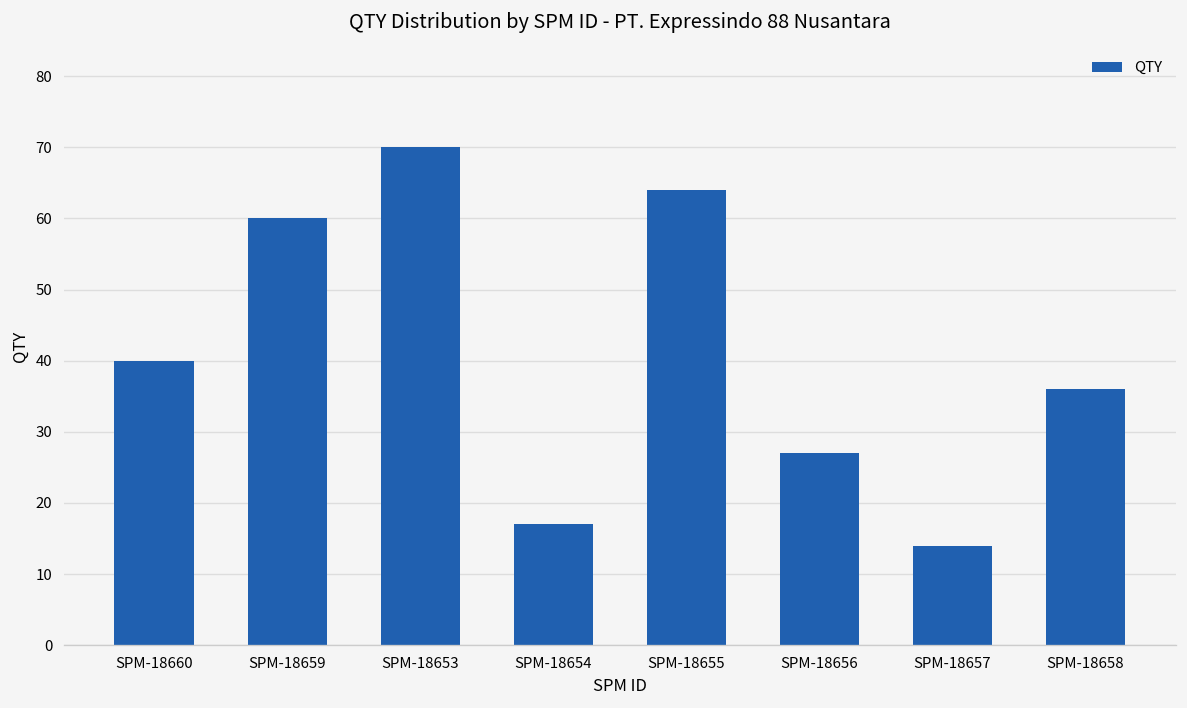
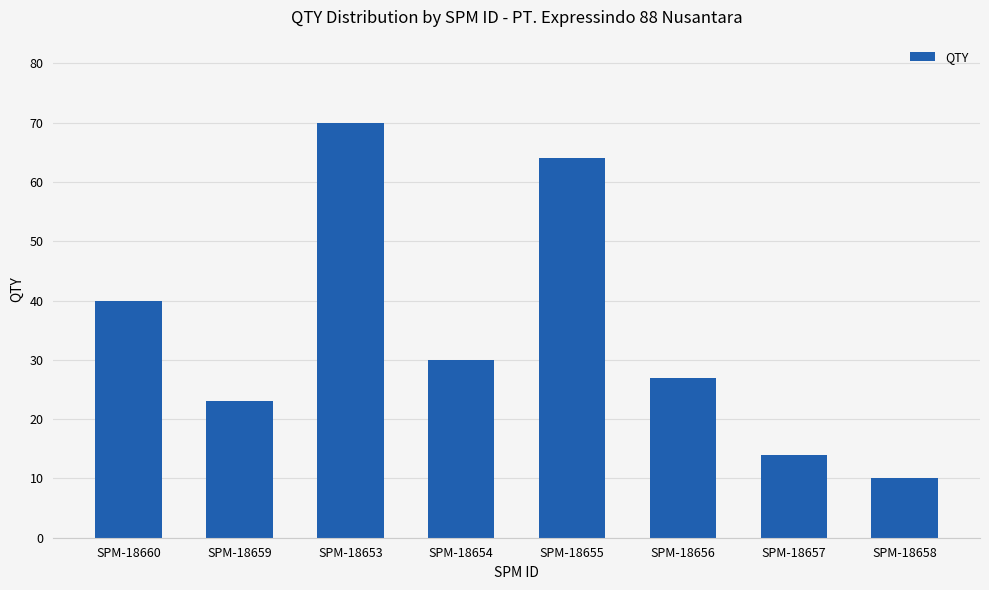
SPM-18659: 60 -> 23
SPM-18654: 17 -> 30
SPM-18658: 36 -> 10
